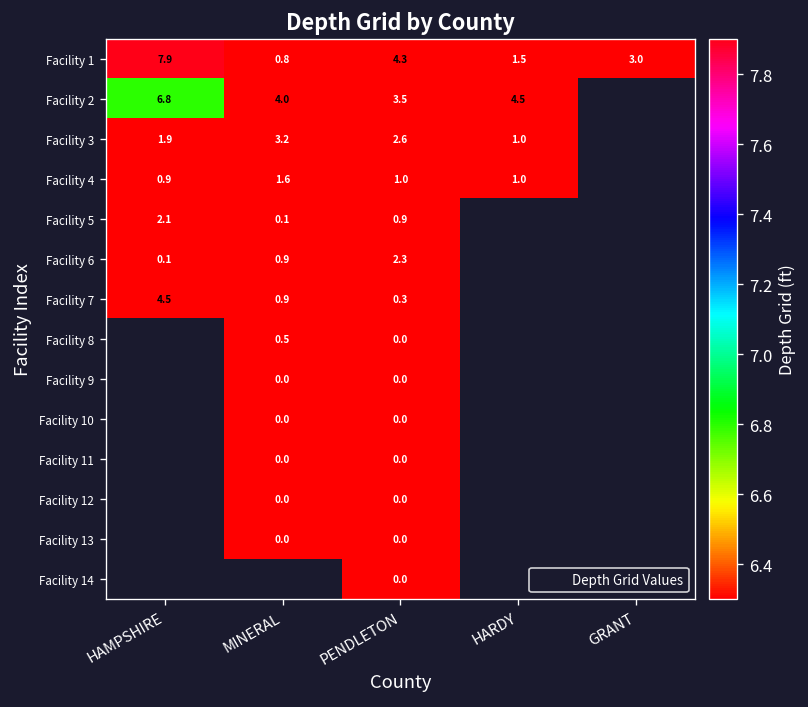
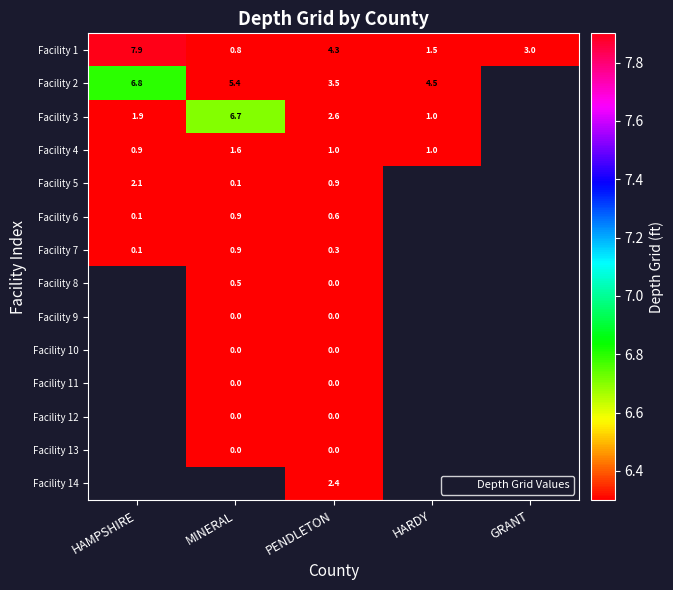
Facility 2, MINERAL: 4.0 -> 5.4
Facility 3, MINERAL: 3.2 -> 6.7
Facility 6, PENDLETON: 2.3 -> 0.6
Facility 7, HAMPSHIRE: 4.5 -> 0.1
Facility 14, PENDLETON: 0.0 -> 2.4
